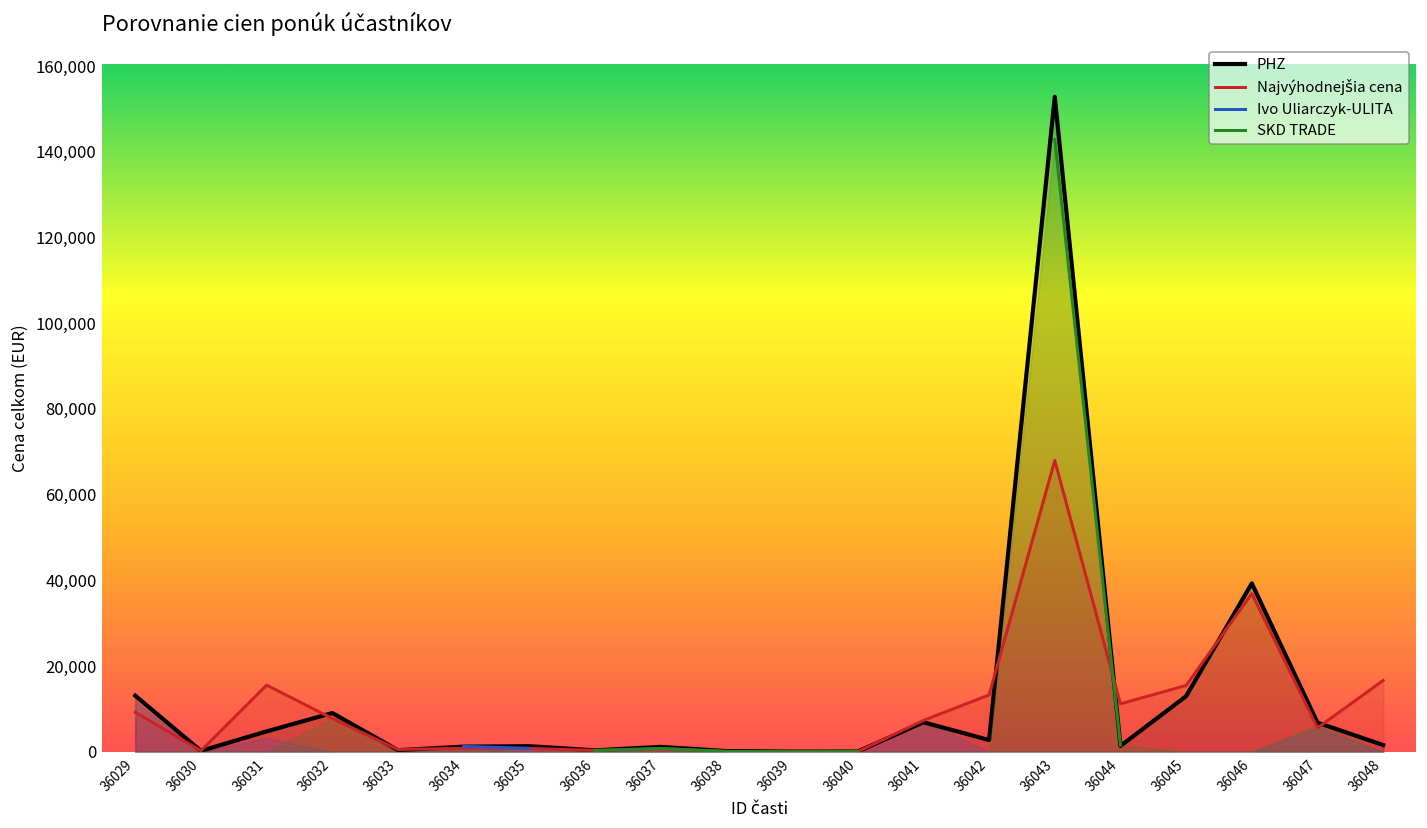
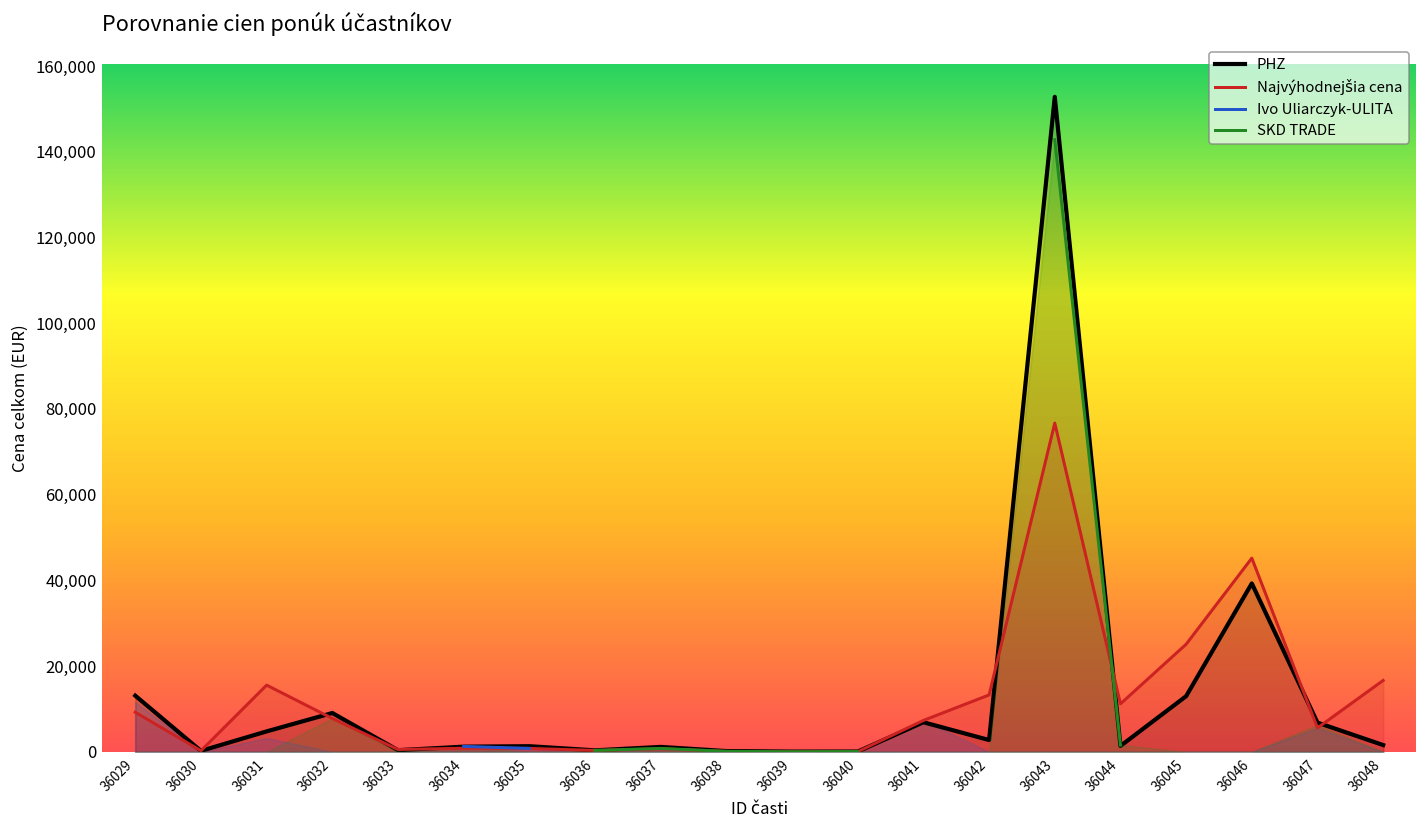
Najvýhodnejšia cena, 36043: 68,000 -> 77,000
Najvýhodnejšia cena, 36045: 16,000 -> 25,000
Najvýhodnejšia cena, 36046: 37,000 -> 45,000
